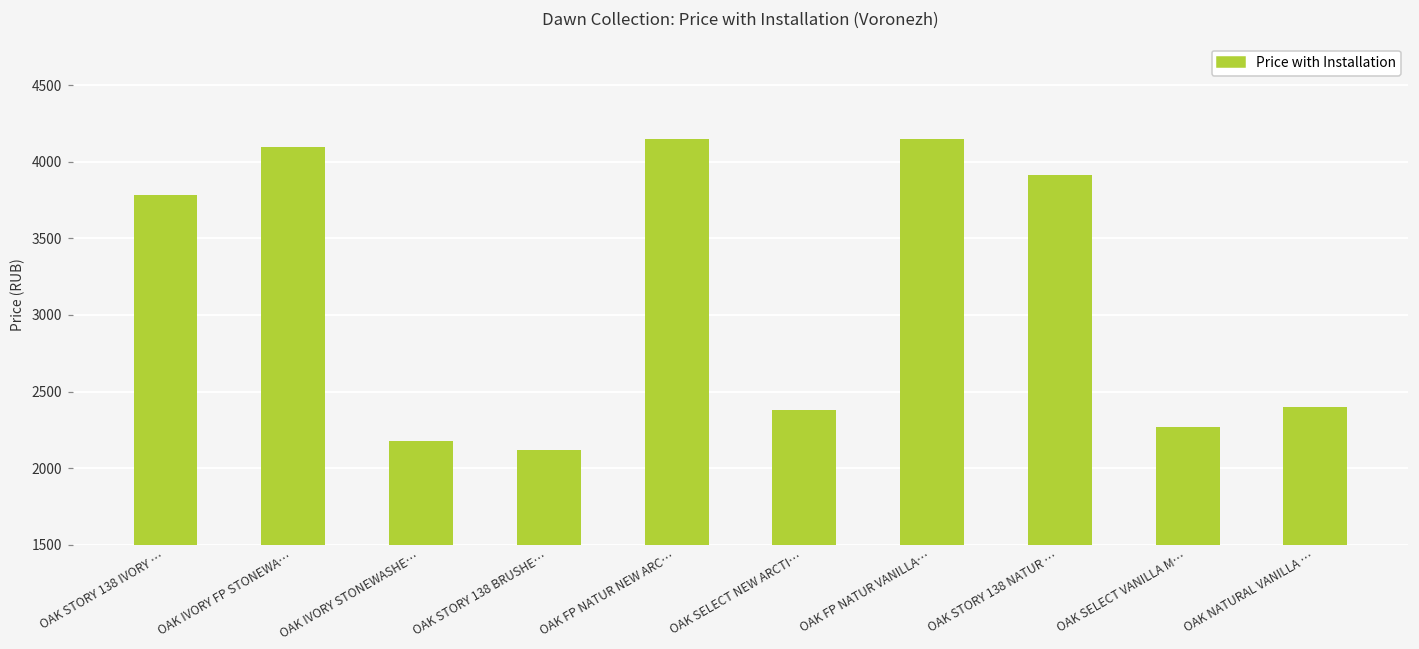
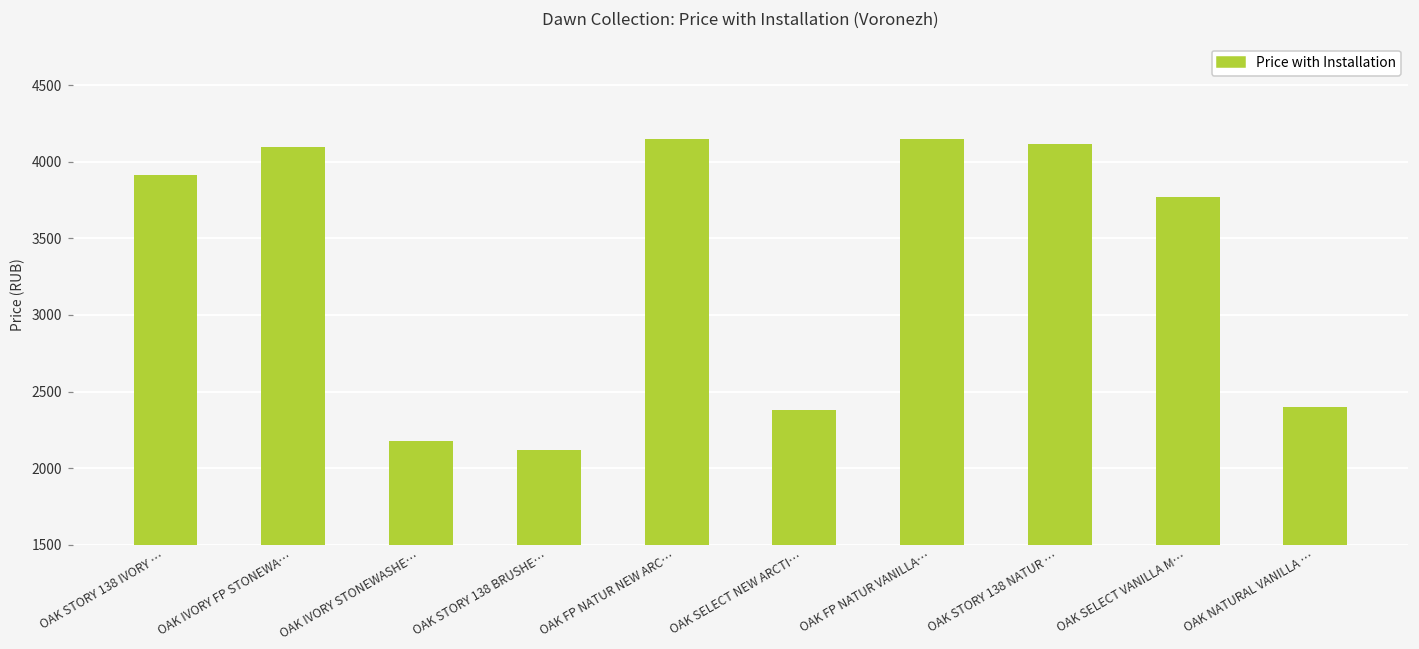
OAK STORY 138 IVORY …: 3780 -> 3910
OAK STORY 138 NATUR …: 3920 -> 4120
OAK SELECT VANILLA M…: 2270 -> 3770
